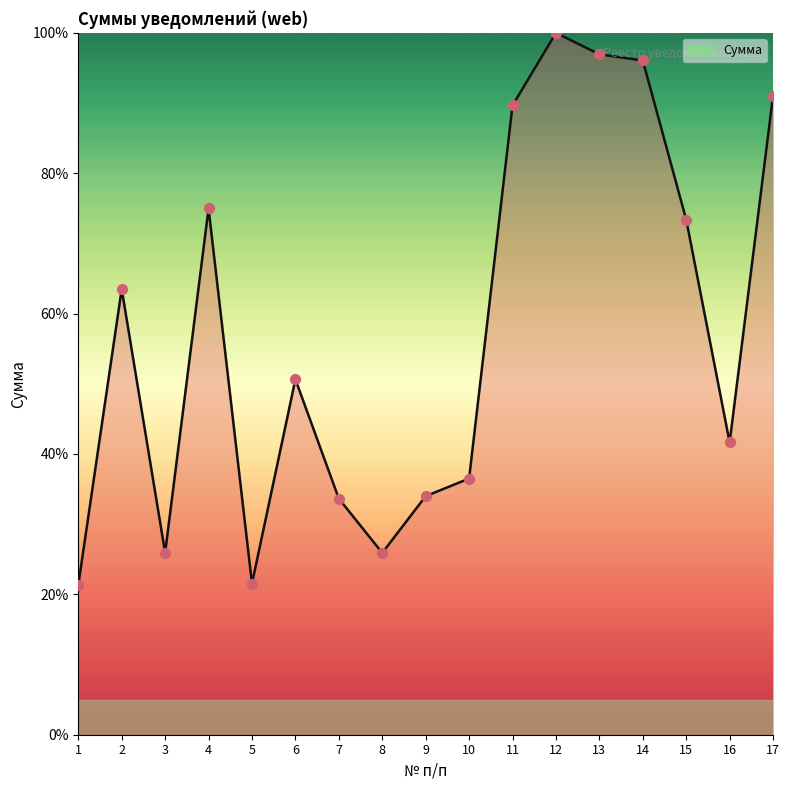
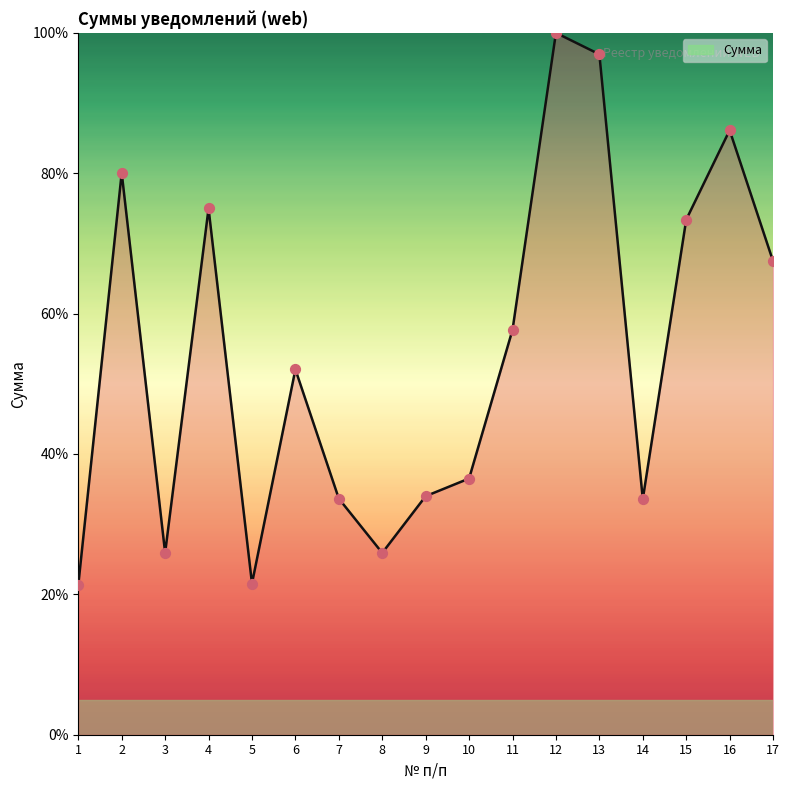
2: 63% -> 80%
6: 51% -> 52%
11: 90% -> 58%
14: 96% -> 34%
16: 42% -> 86%
17: 91% -> 67%
